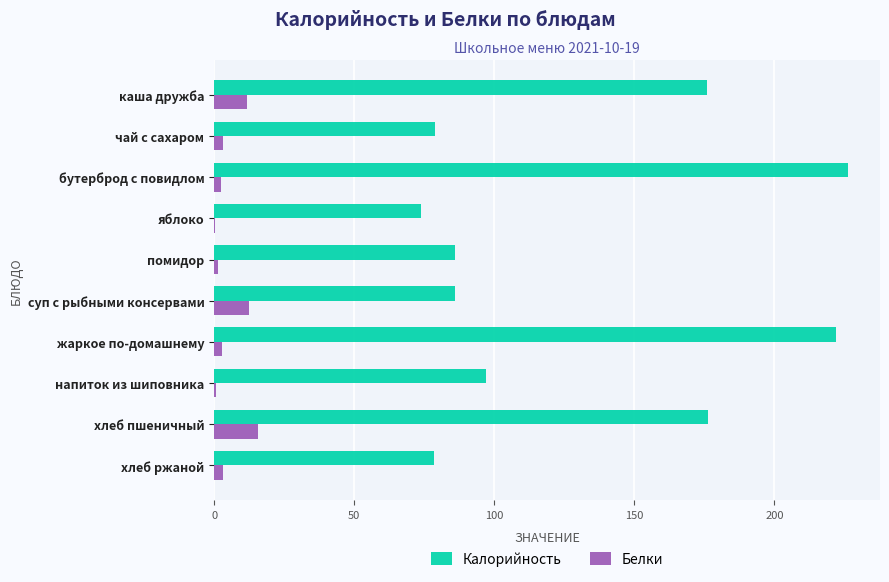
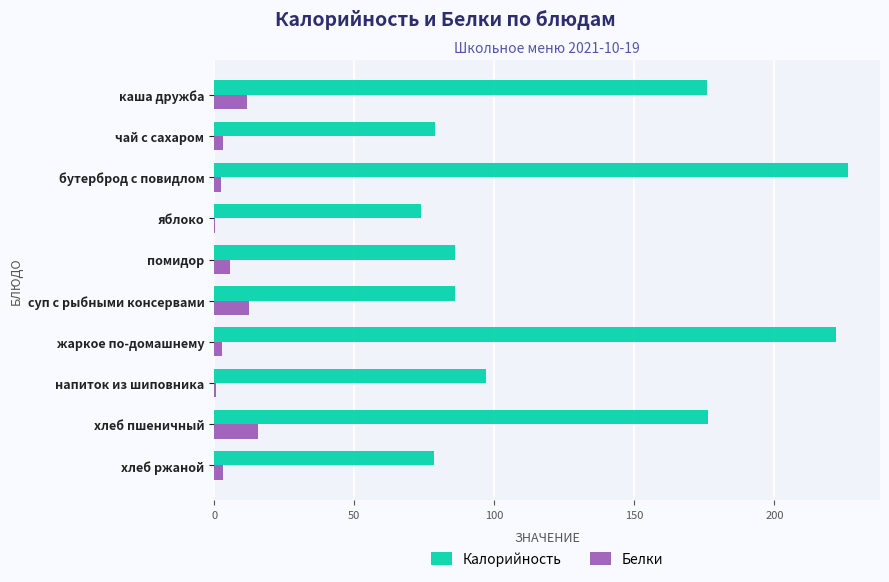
Белки, помидор: 1 -> 6
